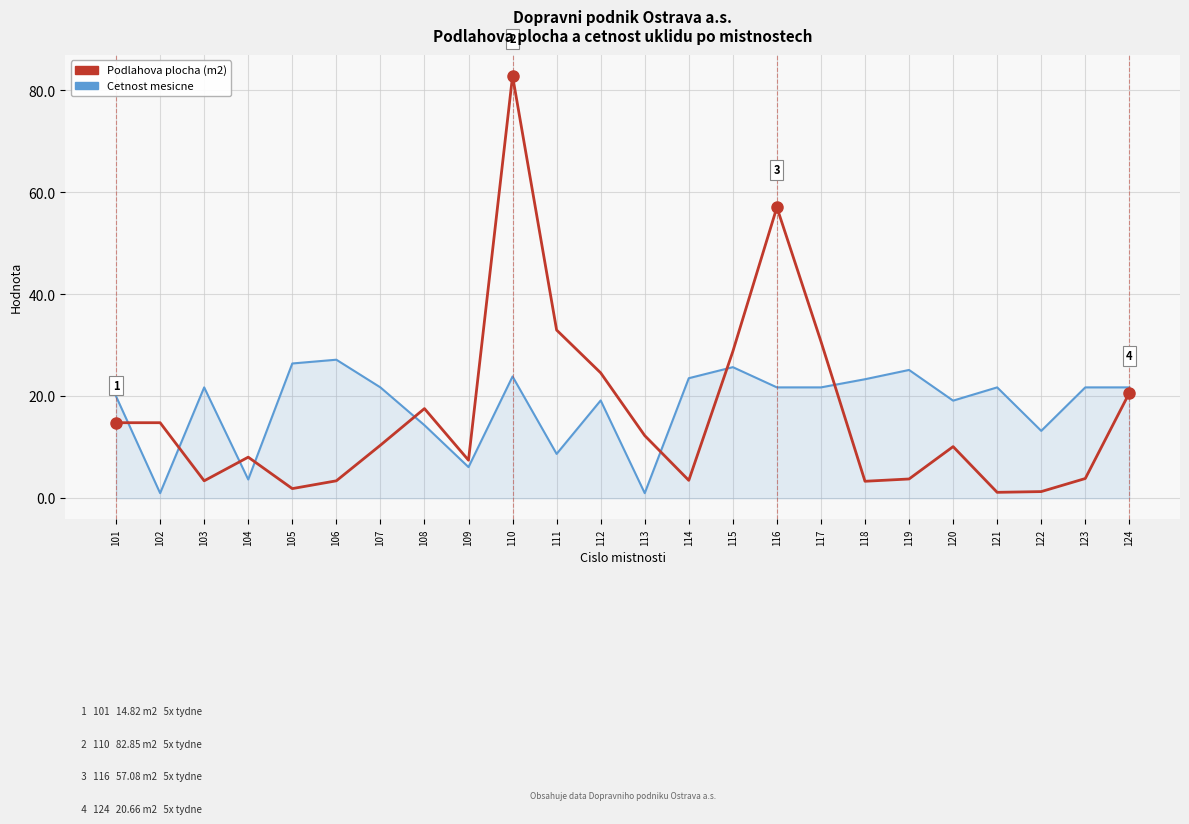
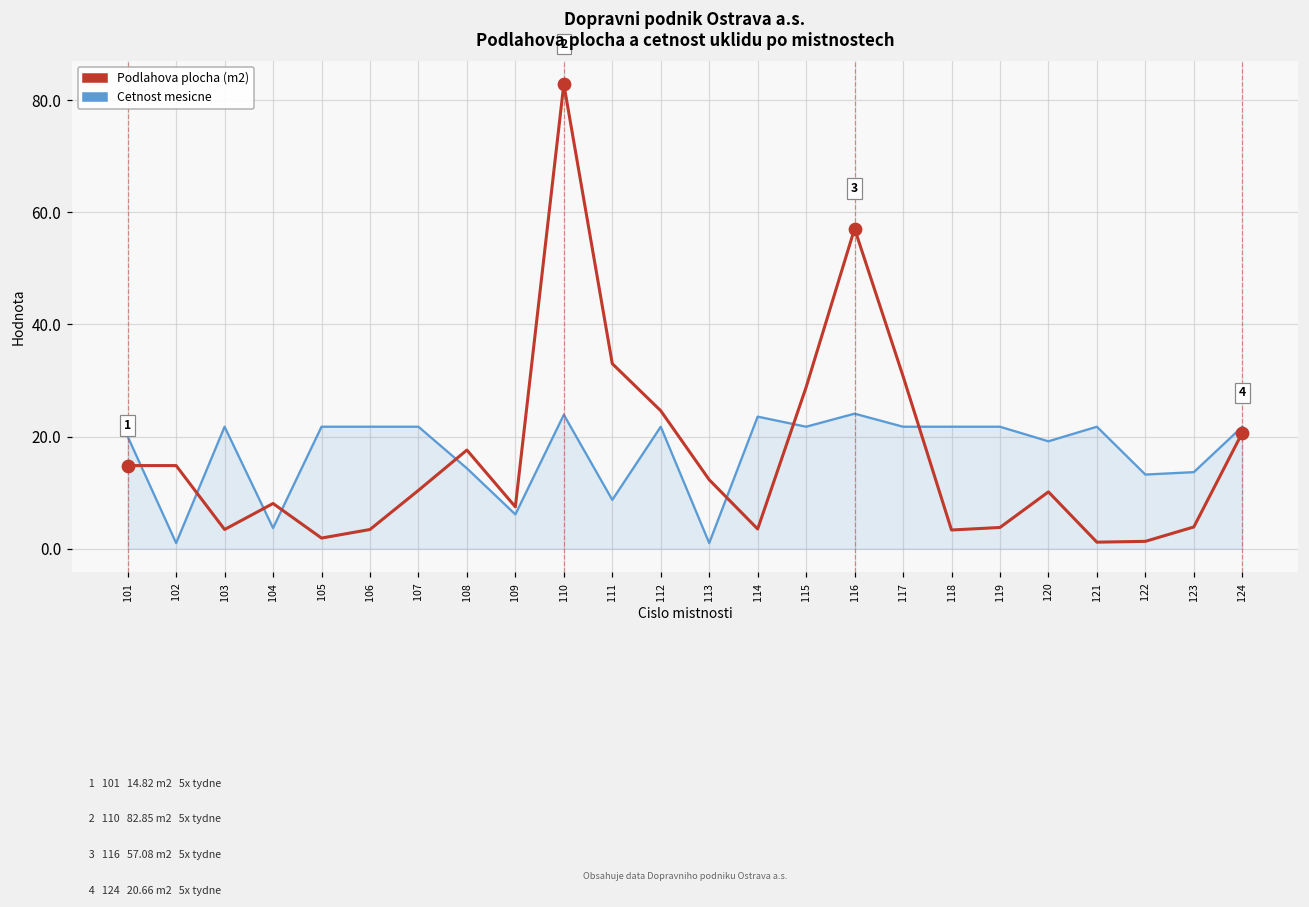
Cetnost mesicne, 105: 26 -> 22
Cetnost mesicne, 106: 27 -> 22
Cetnost mesicne, 112: 19 -> 22
Cetnost mesicne, 115: 26 -> 22
Cetnost mesicne, 116: 22 -> 24
Cetnost mesicne, 118: 23 -> 22
Cetnost mesicne, 119: 25 -> 22
Cetnost mesicne, 123: 22 -> 14
